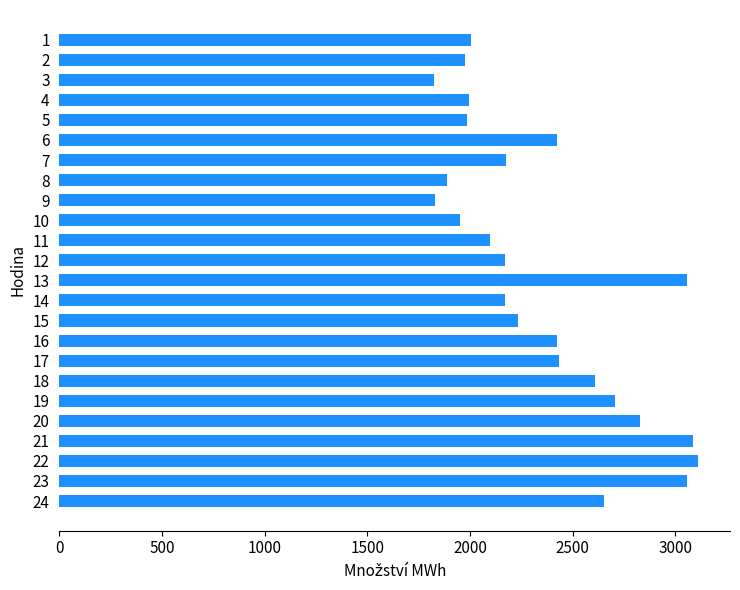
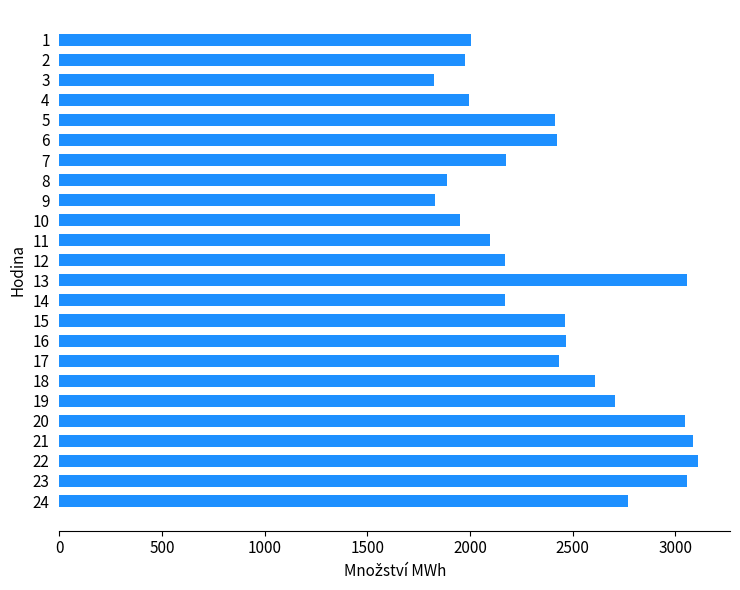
5: 1980 -> 2410
15: 2240 -> 2460
16: 2420 -> 2470
20: 2830 -> 3040
24: 2650 -> 2770
